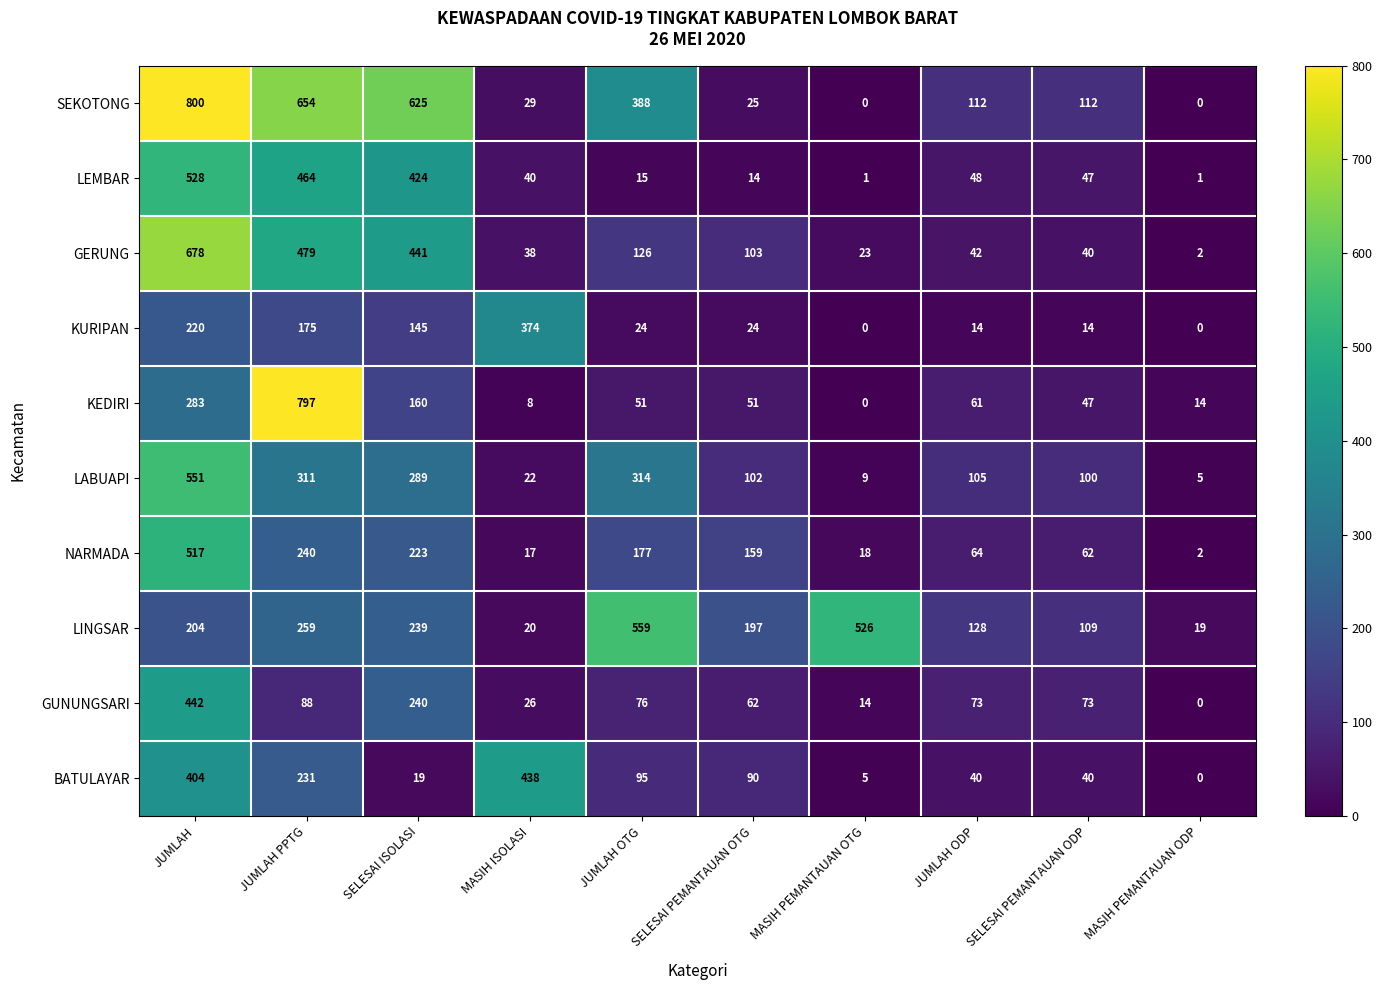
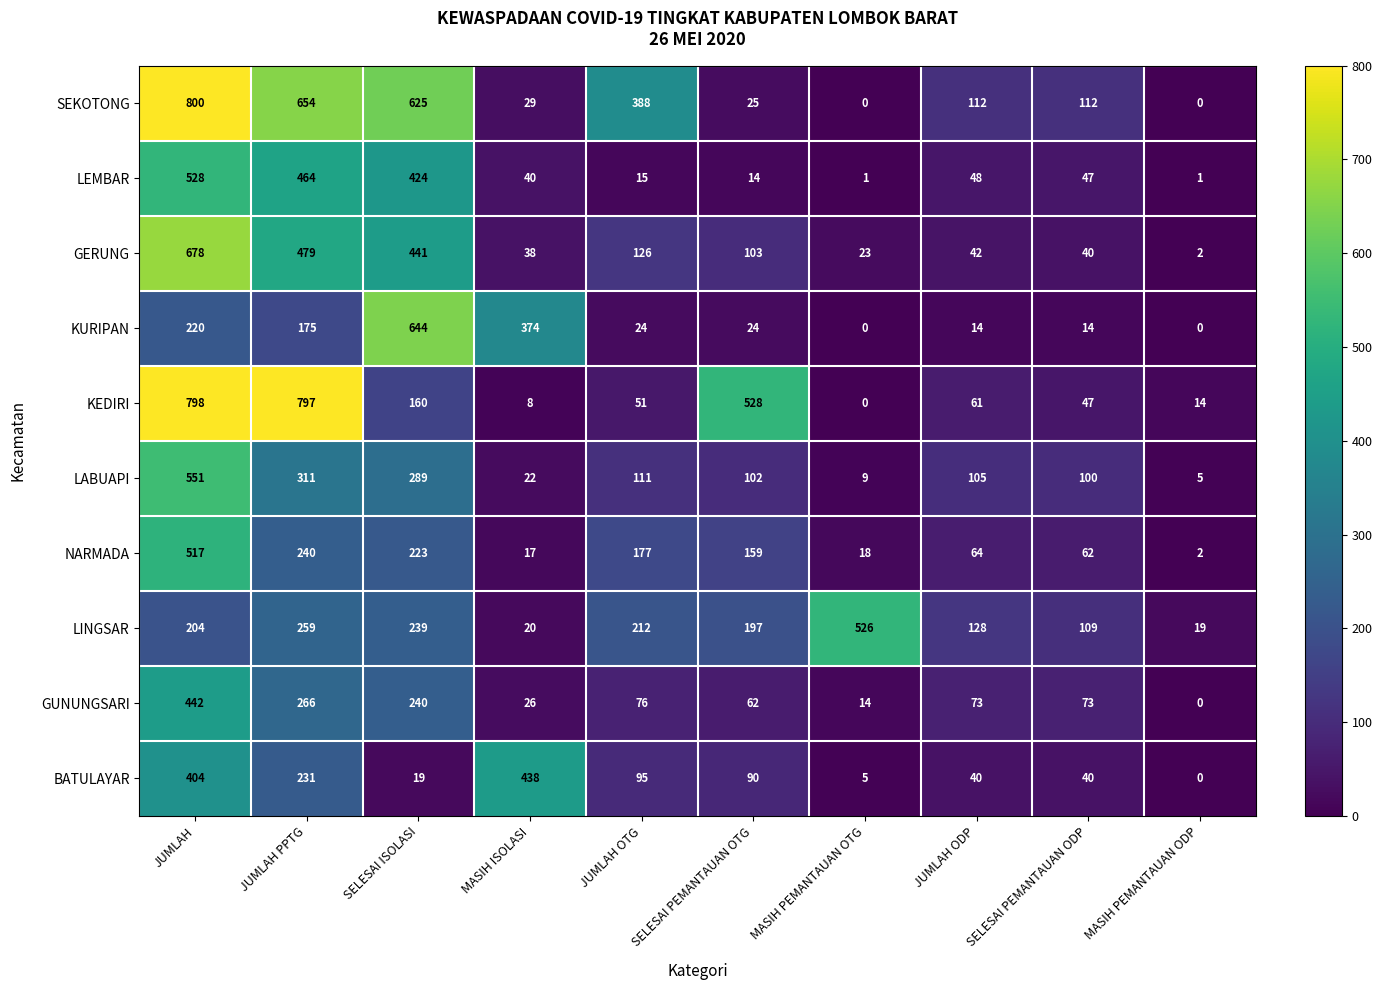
KURIPAN, SELESAI ISOLASI: 145 -> 644
KEDIRI, JUMLAH: 283 -> 798
KEDIRI, SELESAI PEMANTAUAN OTG: 51 -> 528
LABUAPI, JUMLAH OTG: 314 -> 111
LINGSAR, JUMLAH OTG: 559 -> 212
GUNUNGSARI, JUMLAH PPTG: 88 -> 266
